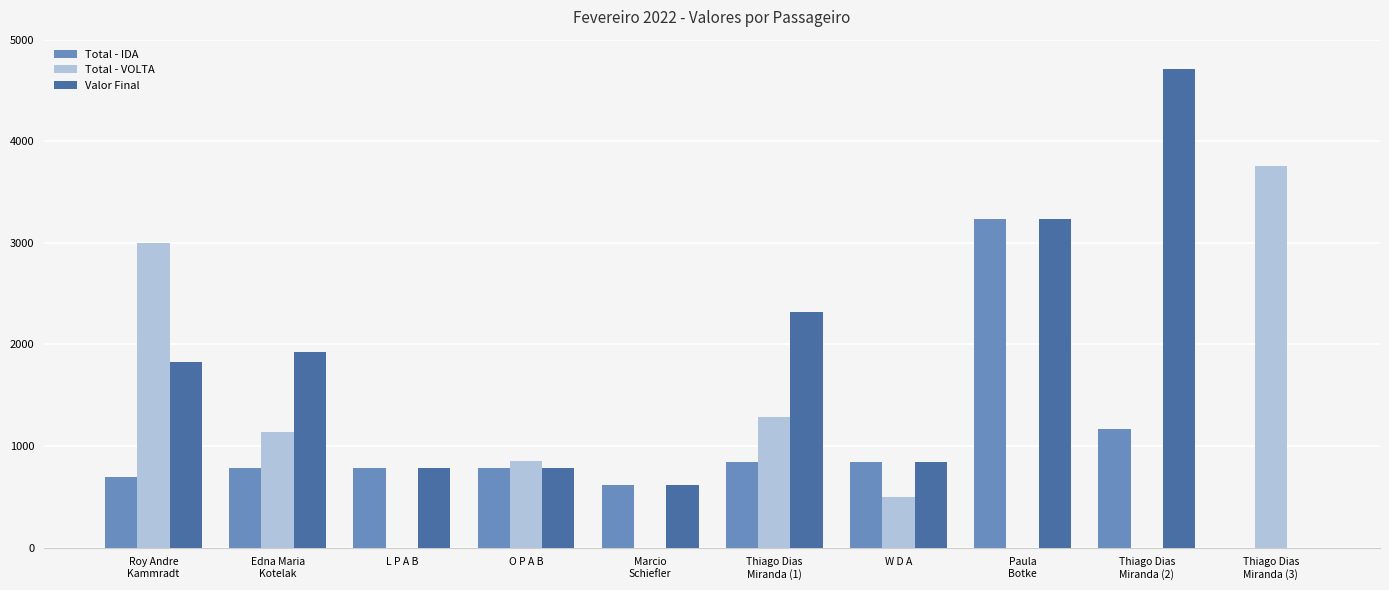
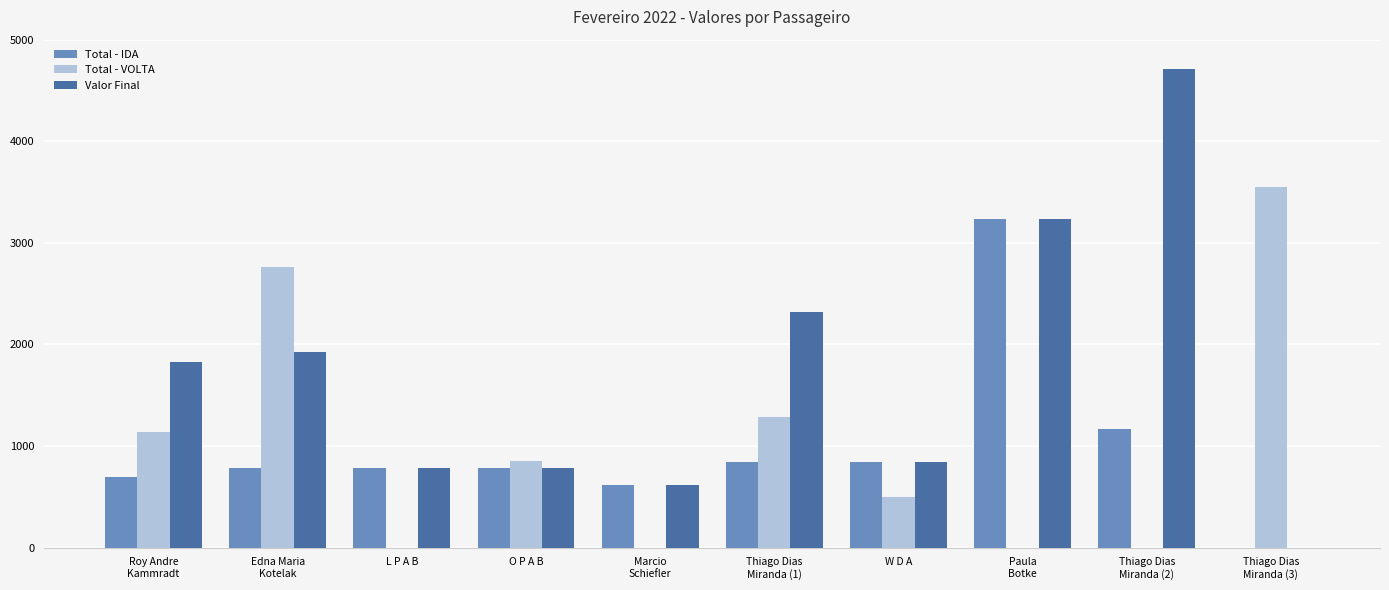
Total - VOLTA, Roy Andre Kammradt: 3000 -> 1140
Total - VOLTA, Edna Maria Kotelak: 1140 -> 2760
Total - VOLTA, Thiago Dias Miranda (3): 3750 -> 3550
